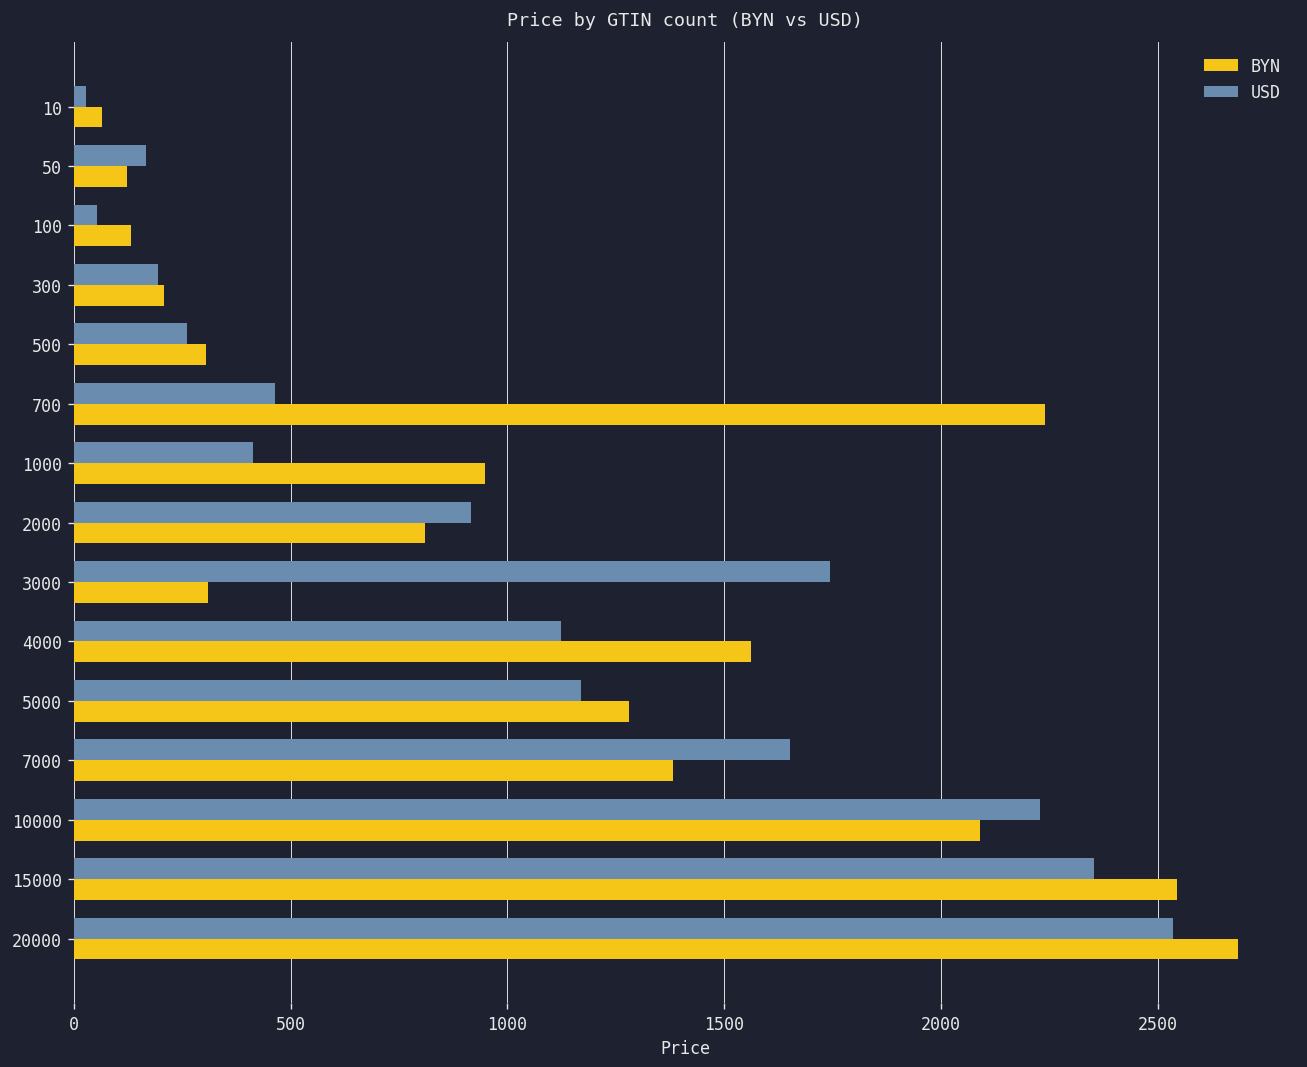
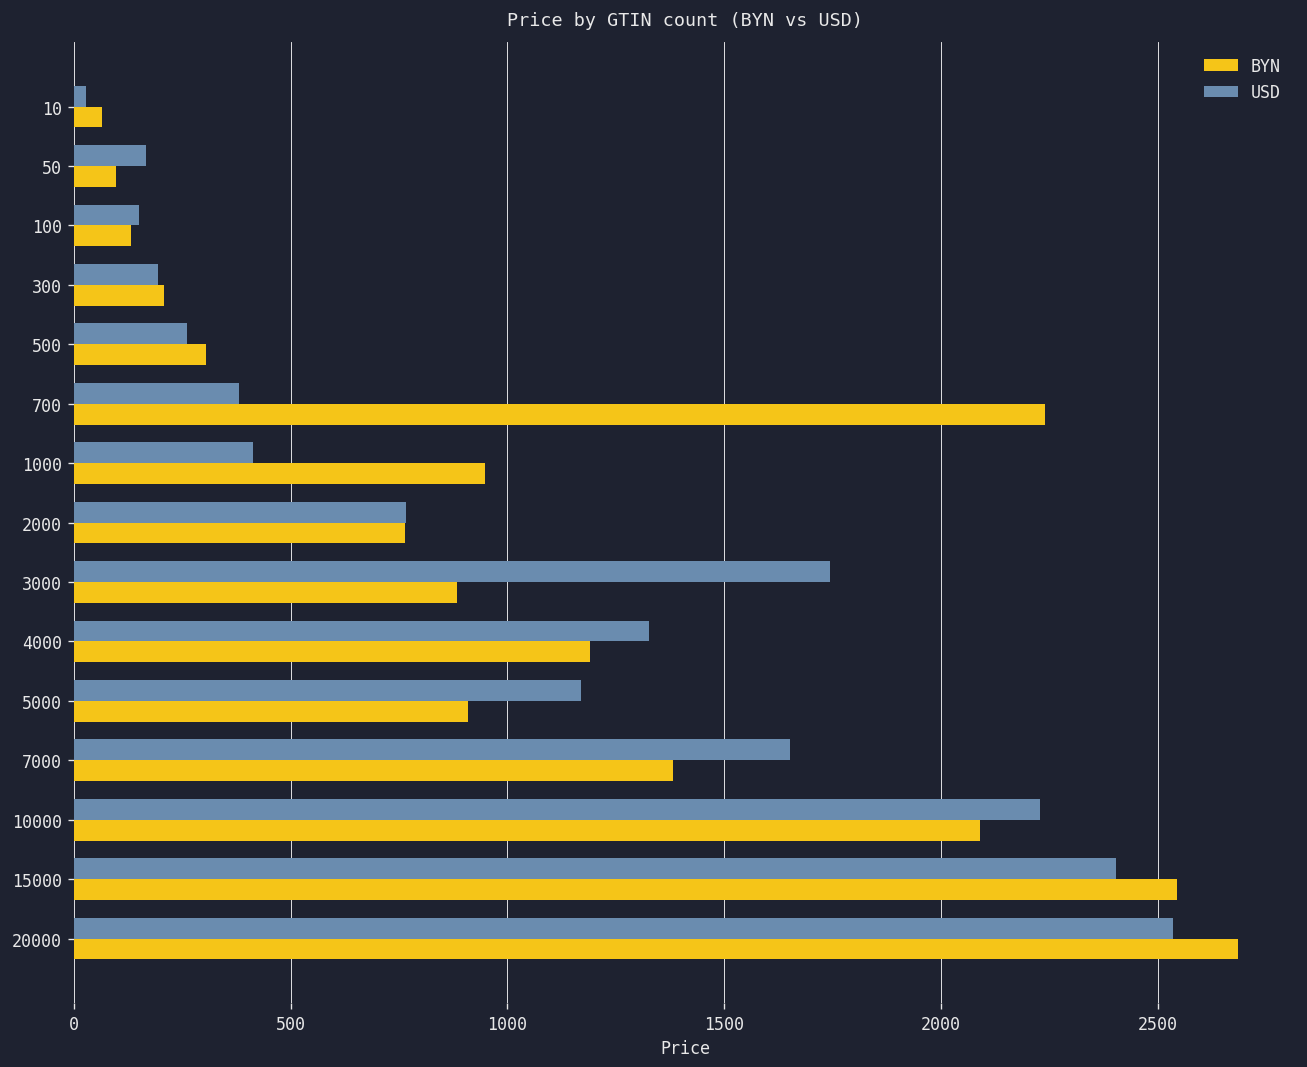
BYN, 50: 120 -> 100
USD, 100: 50 -> 150
USD, 700: 470 -> 380
USD, 2000: 920 -> 770
BYN, 2000: 810 -> 760
BYN, 3000: 310 -> 880
USD, 4000: 1120 -> 1330
BYN, 4000: 1560 -> 1190
BYN, 5000: 1280 -> 910
USD, 15000: 2350 -> 2400
